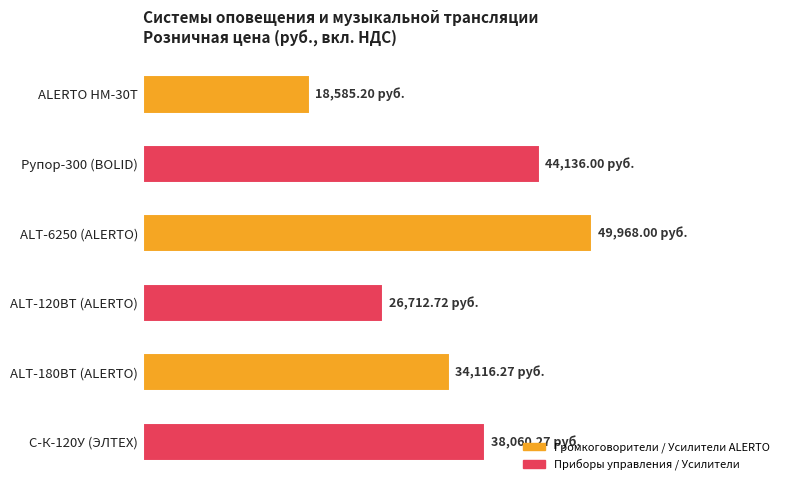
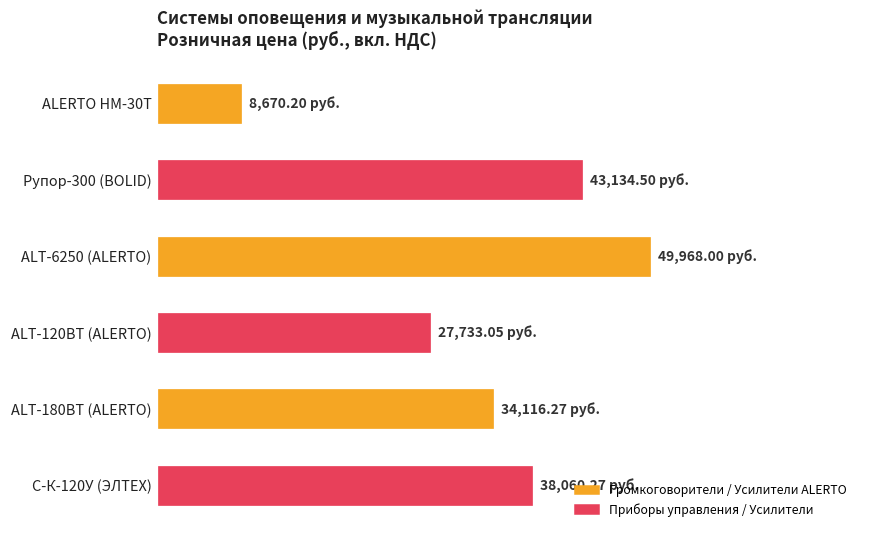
ALERTO HM-30T: 18,585.20 -> 8,670.20
Рупор-300 (BOLID): 44,136.00 -> 43,134.50
ALT-120BT (ALERTO): 26,712.72 -> 27,733.05
